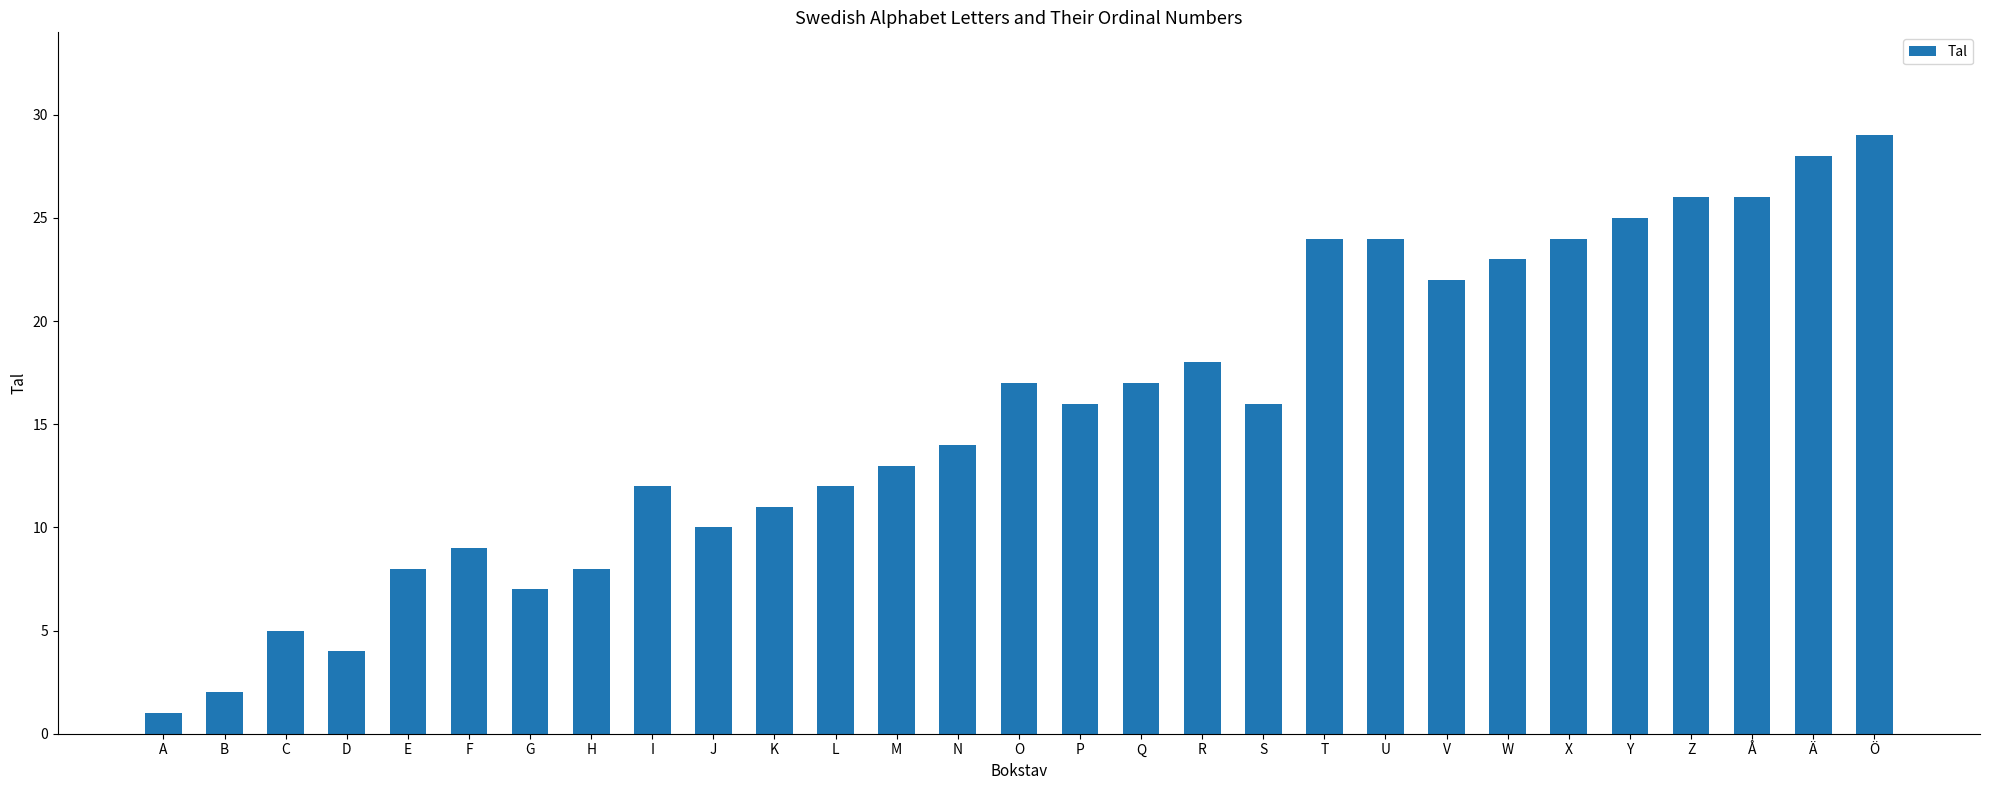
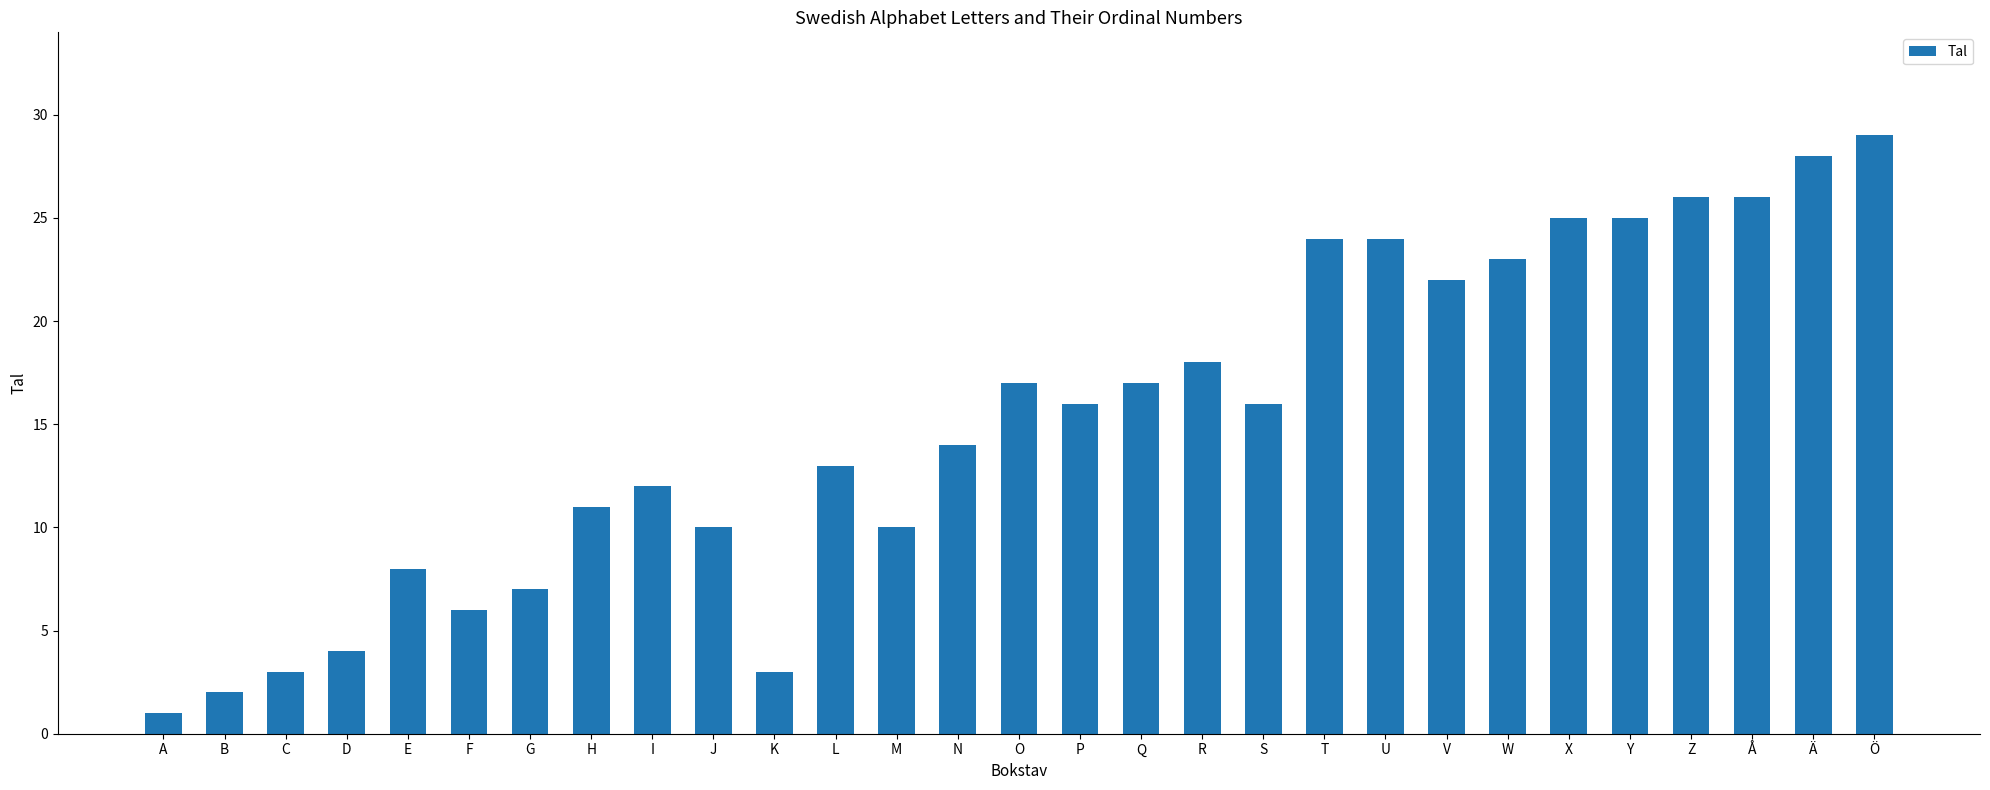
C: 5 -> 3
F: 9 -> 6
H: 8 -> 11
K: 11 -> 3
L: 12 -> 13
M: 13 -> 10
X: 24 -> 25
